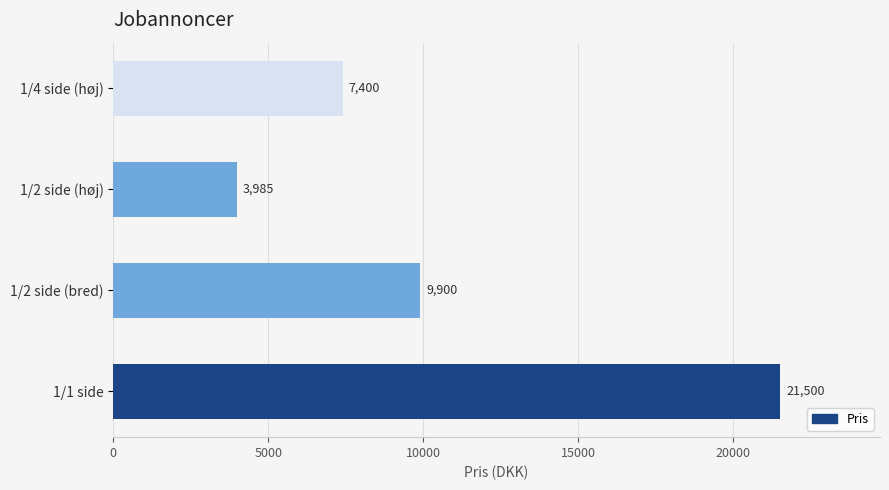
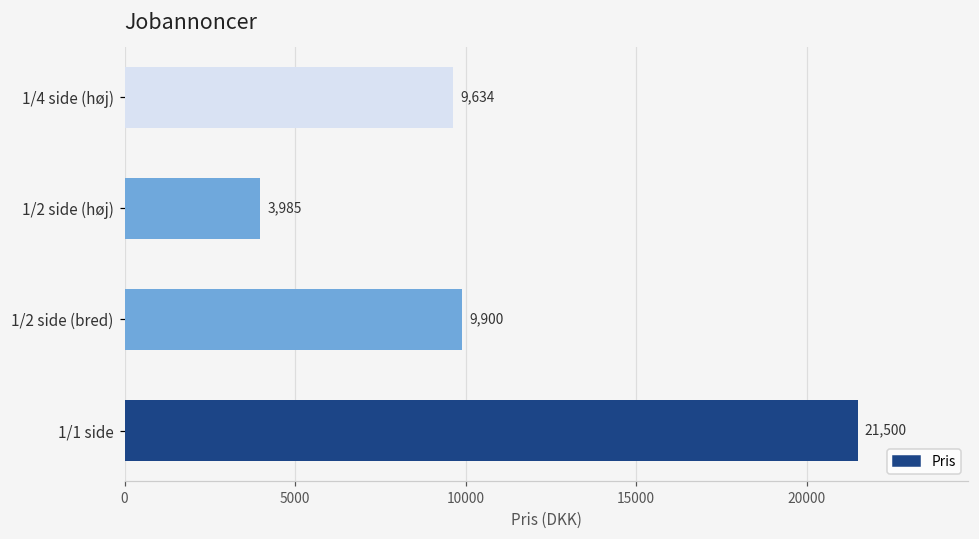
1/4 side (høj): 7,400 -> 9,634
